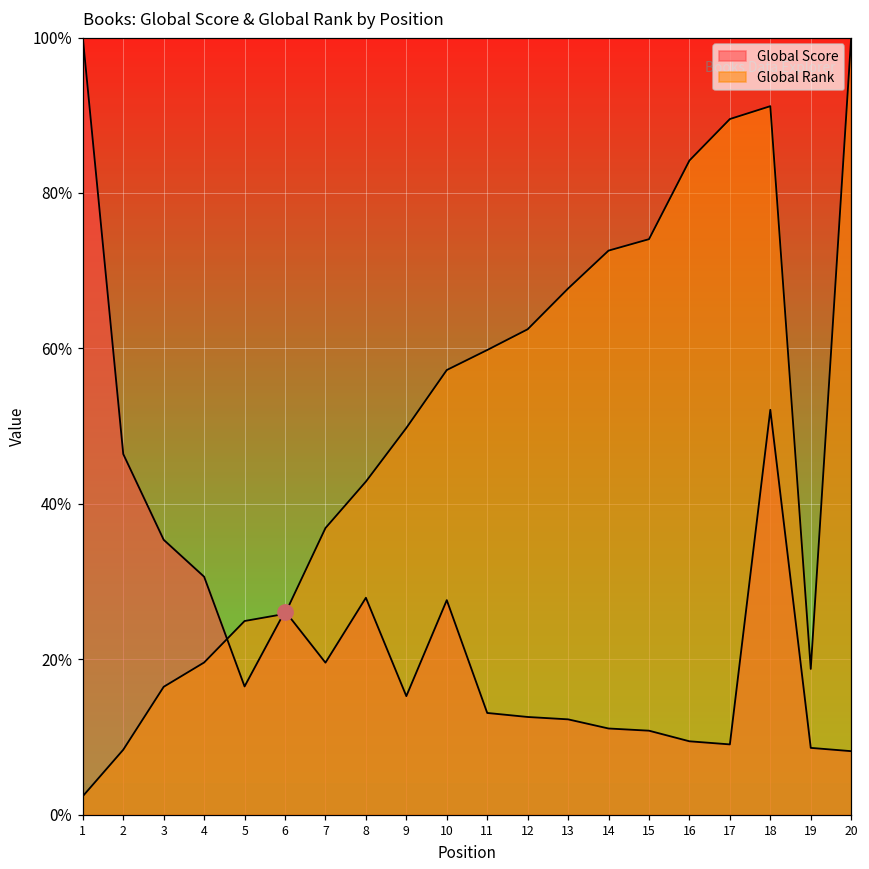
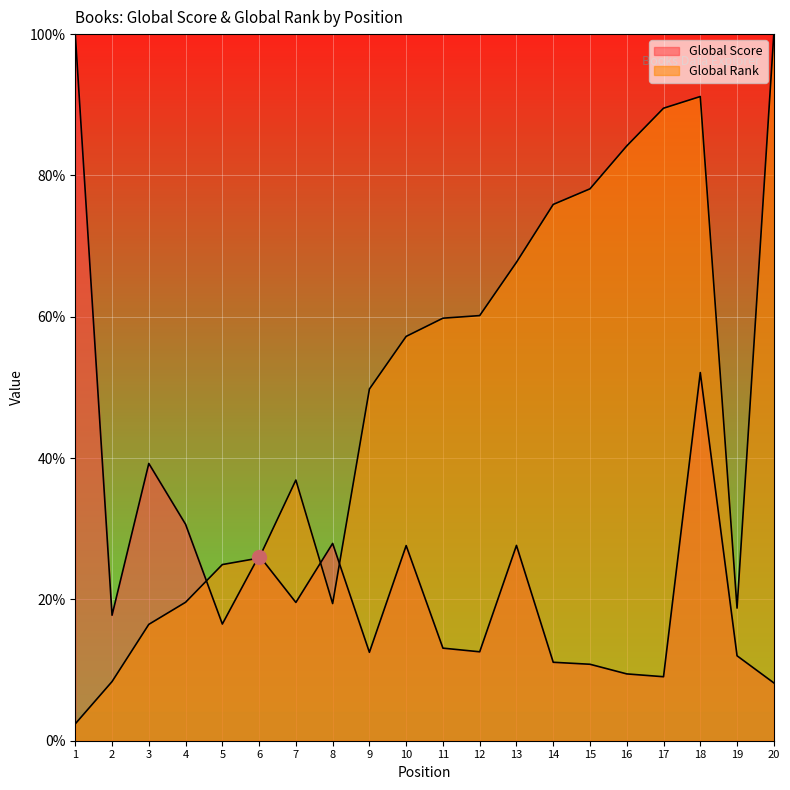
Global Score, 2: 46% -> 18%
Global Score, 3: 35% -> 39%
Global Rank, 8: 43% -> 19%
Global Score, 9: 15% -> 13%
Global Rank, 12: 62% -> 60%
Global Score, 13: 12% -> 28%
Global Rank, 14: 73% -> 76%
Global Rank, 15: 74% -> 78%
Global Score, 19: 9% -> 12%
